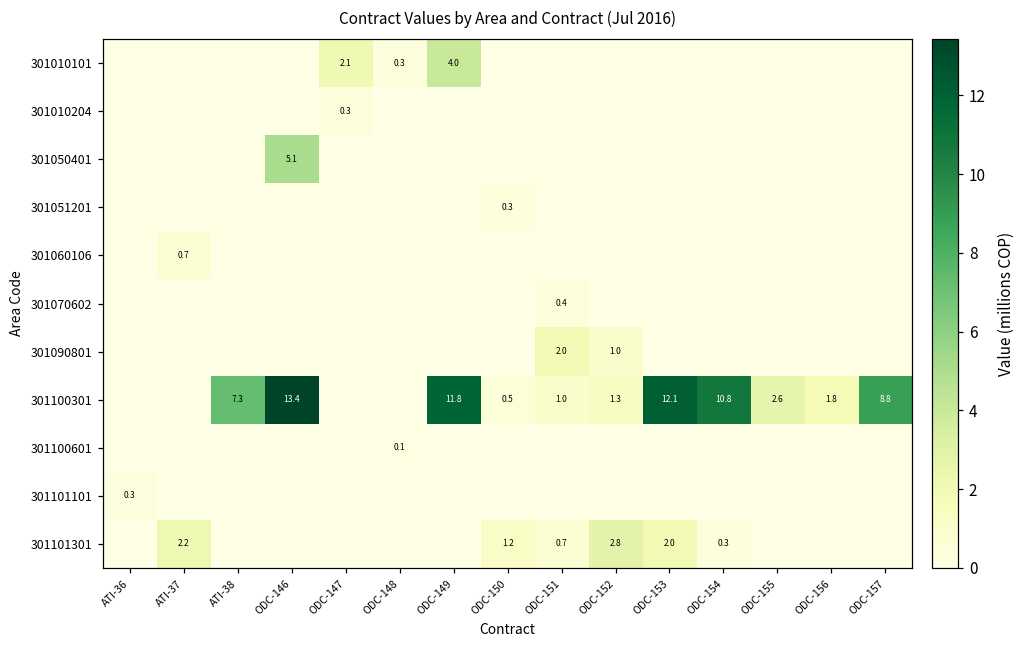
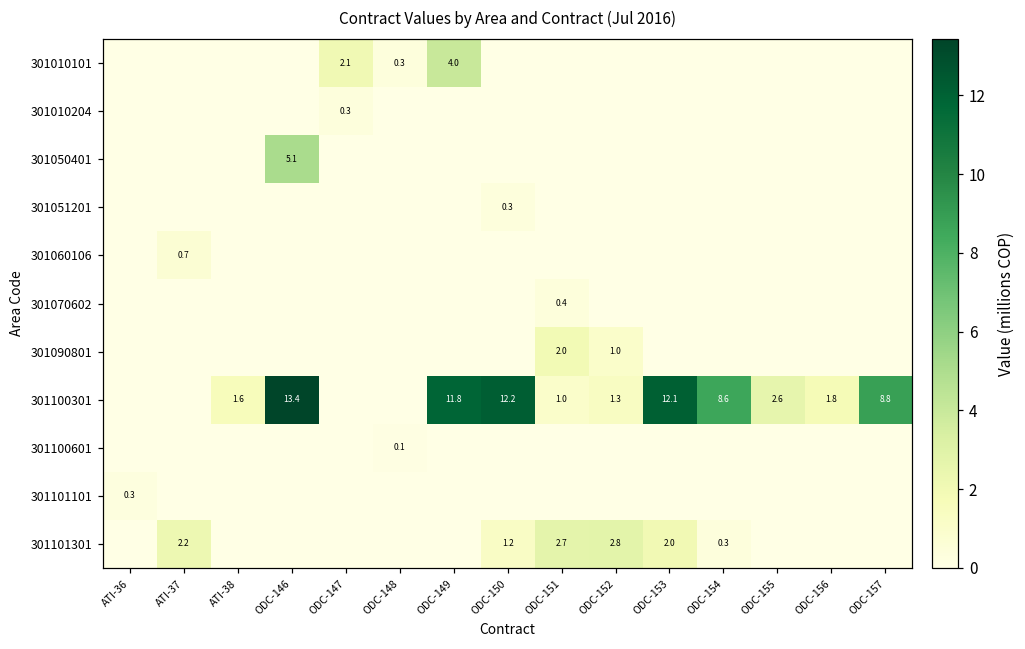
301100301, ATI-38: 7.3 -> 1.6
301100301, ODC-150: 0.5 -> 12.2
301100301, ODC-154: 10.8 -> 8.6
301101301, ODC-151: 0.7 -> 2.7
